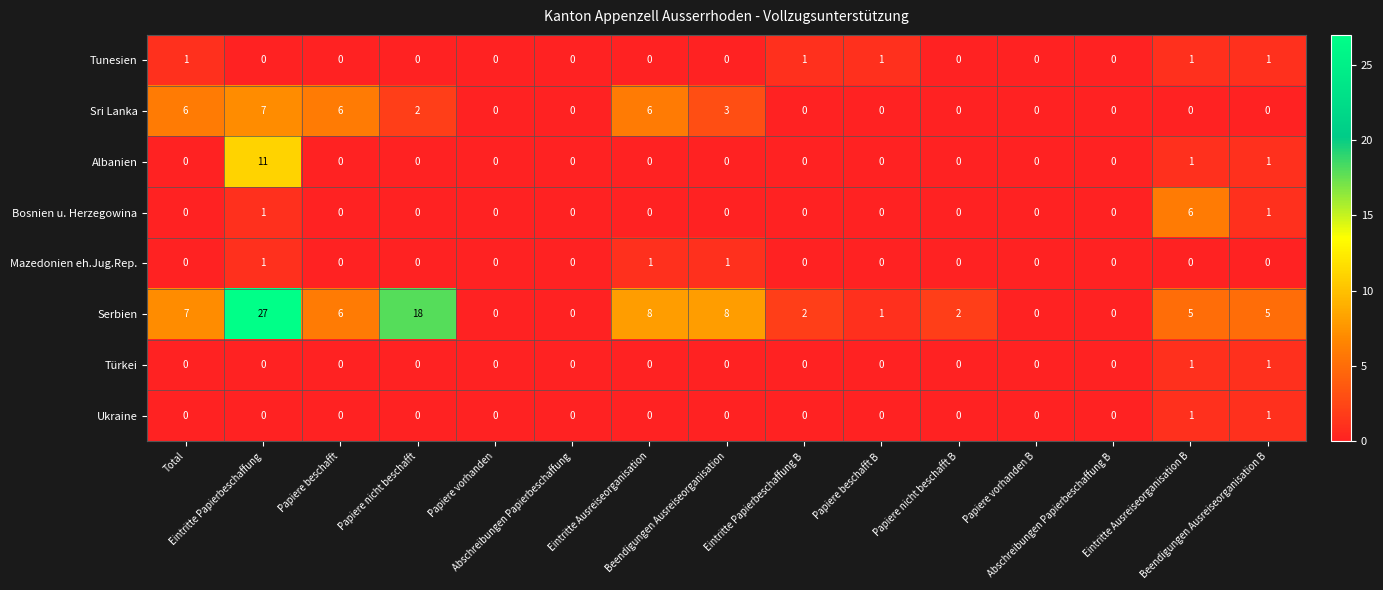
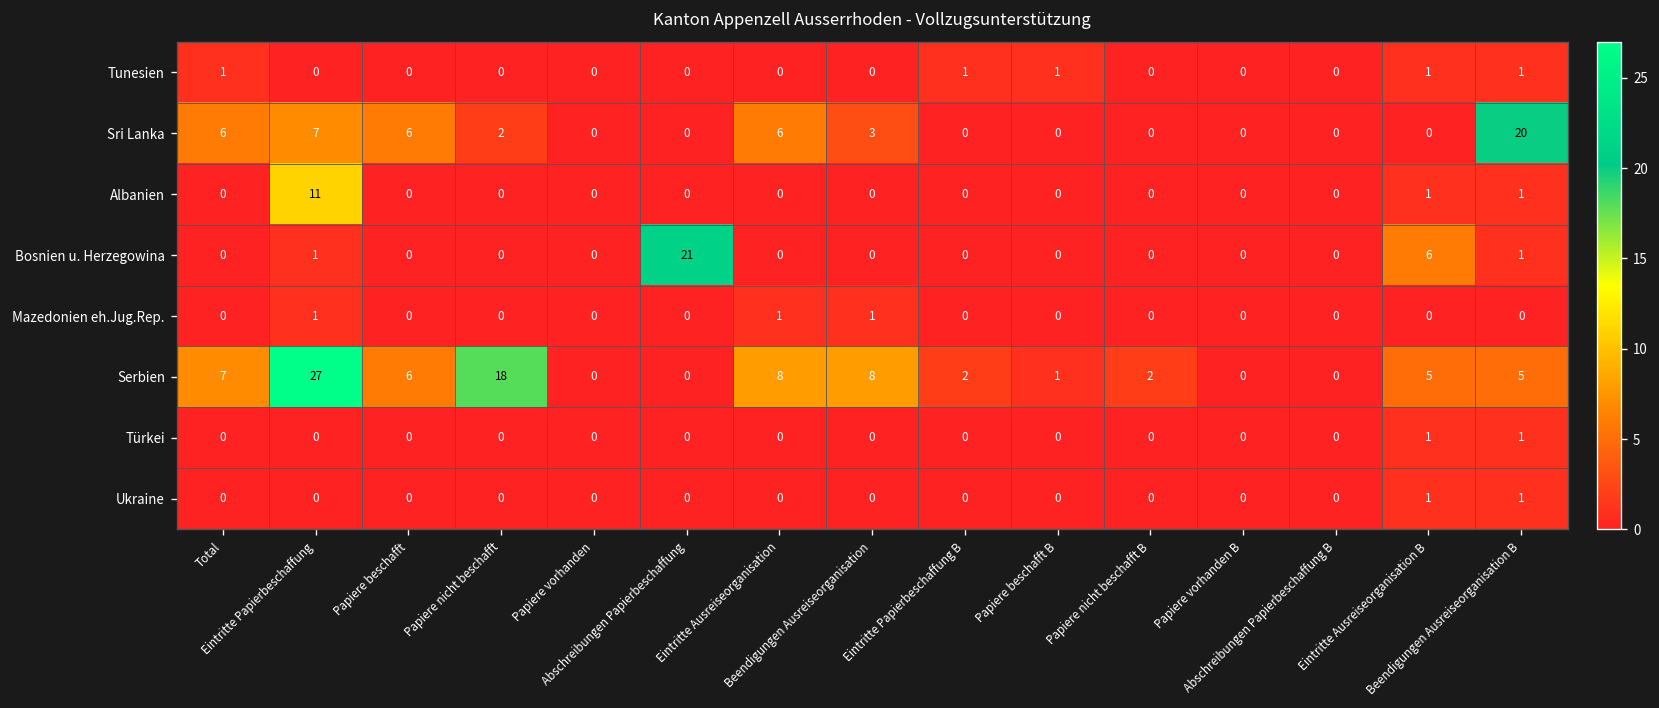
Sri Lanka, Beendigungen Ausreiseorganisation B: 0 -> 20
Bosnien u. Herzegowina, Abschreibungen Papierbeschaffung: 0 -> 21
